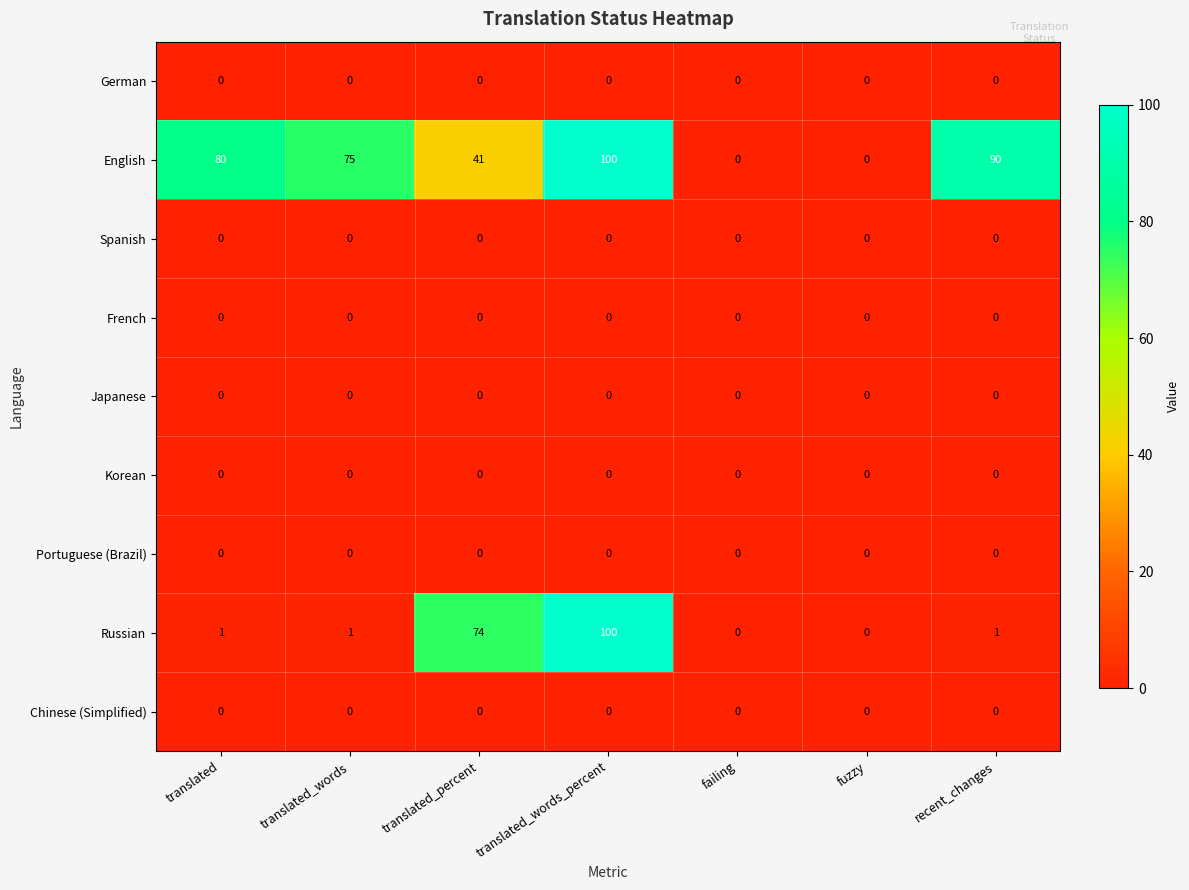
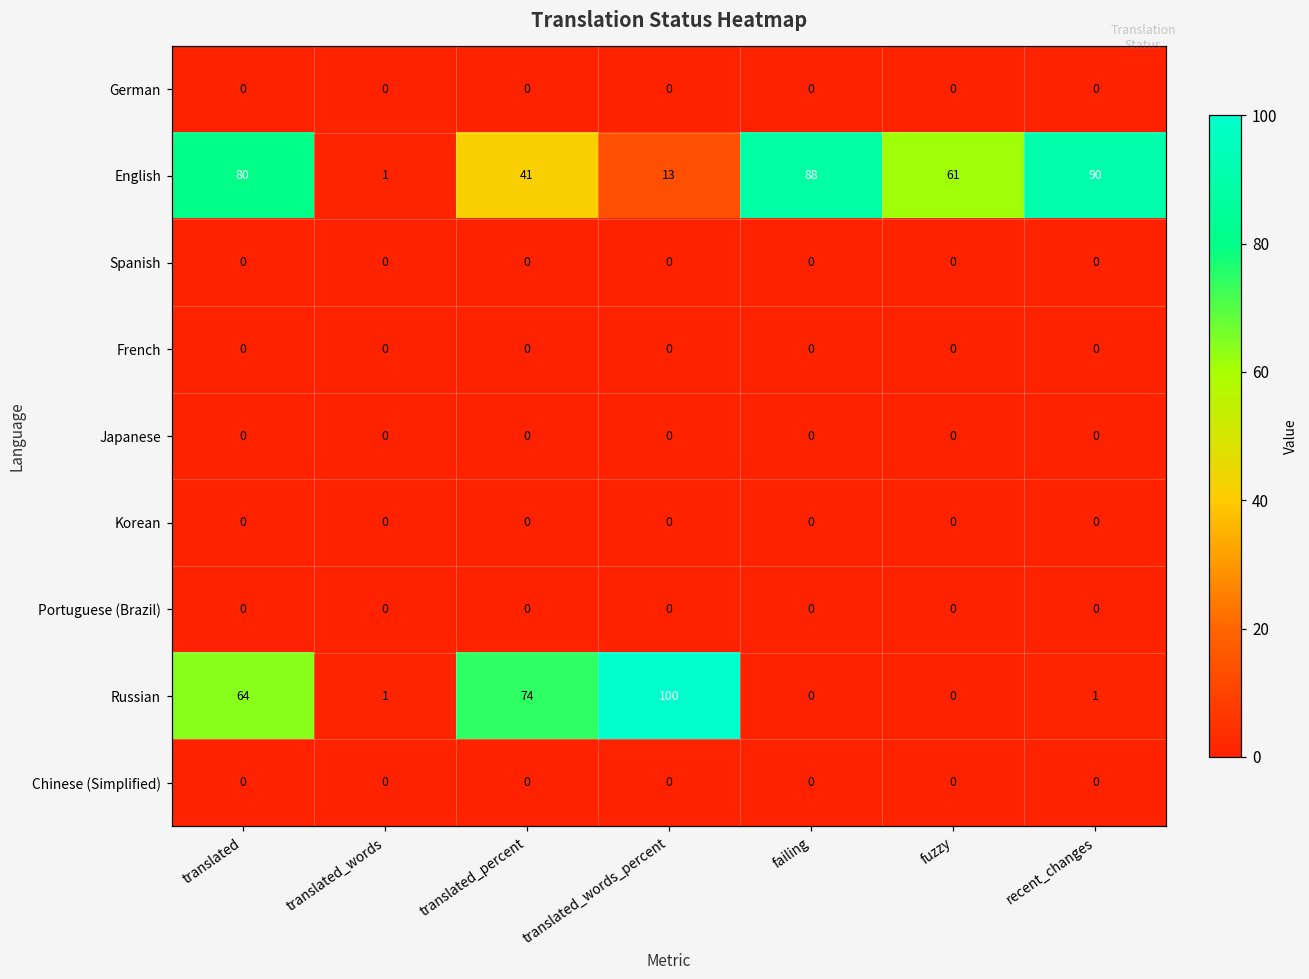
English, translated_words: 75 -> 1
English, translated_words_percent: 100 -> 13
English, failing: 0 -> 88
English, fuzzy: 0 -> 61
Russian, translated: 1 -> 64
